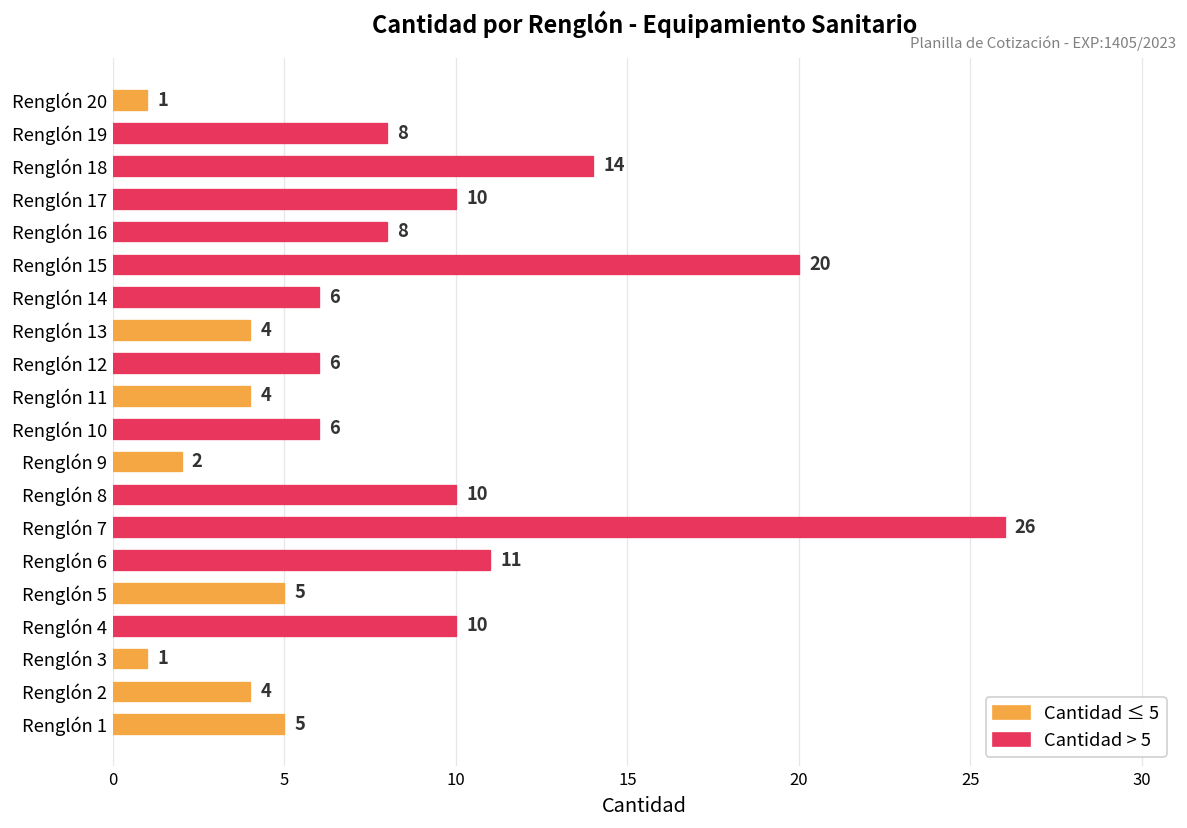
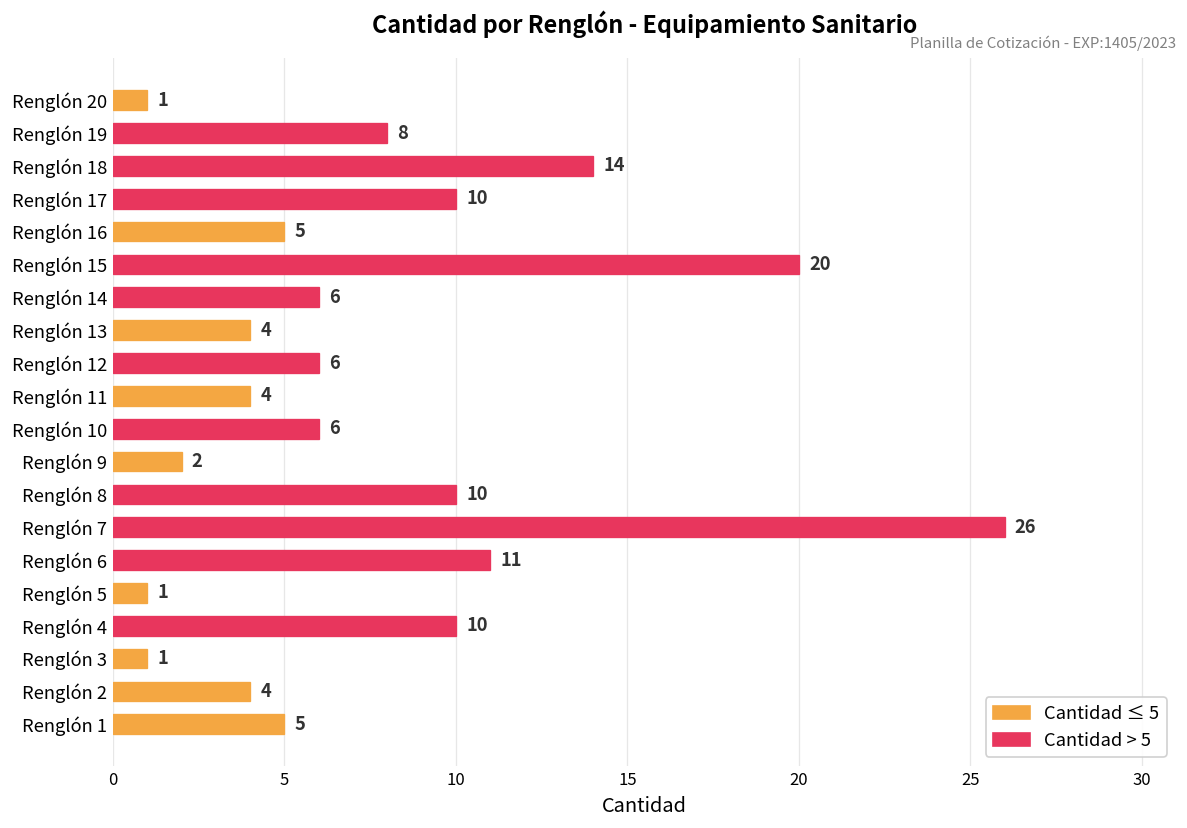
Renglón 16: 8 -> 5
Renglón 5: 5 -> 1
